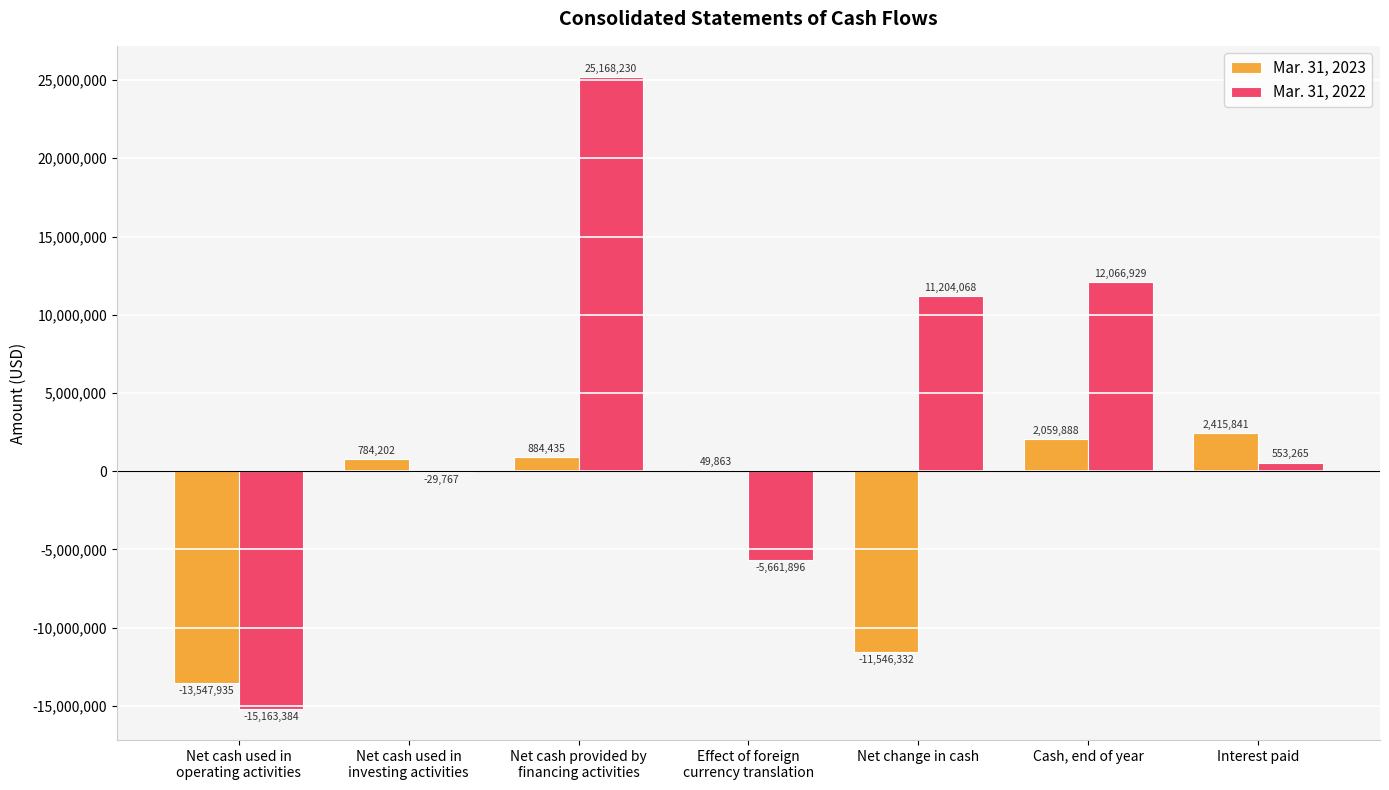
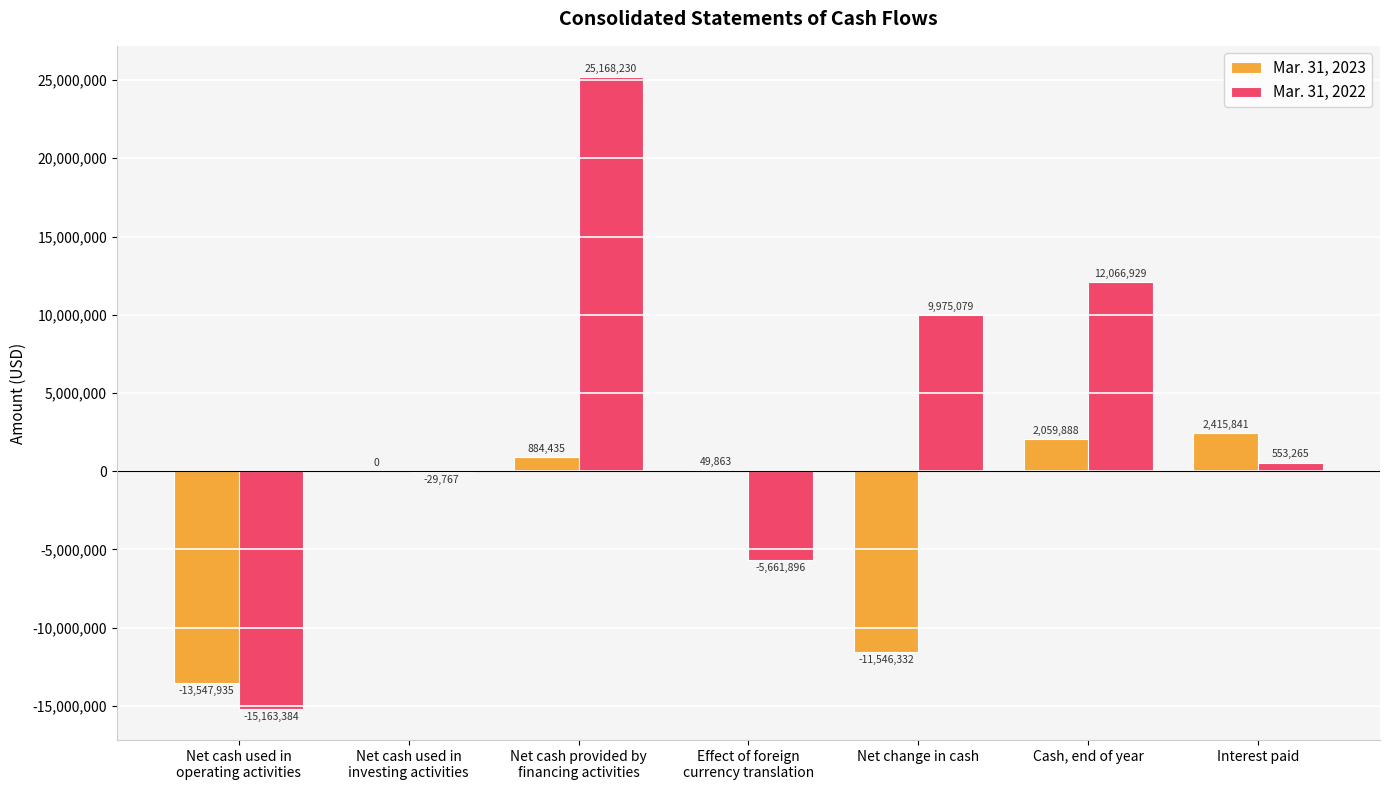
Mar. 31, 2023, Net cash used in investing activities: 784,202 -> 0
Mar. 31, 2022, Net change in cash: 11,204,068 -> 9,975,079
